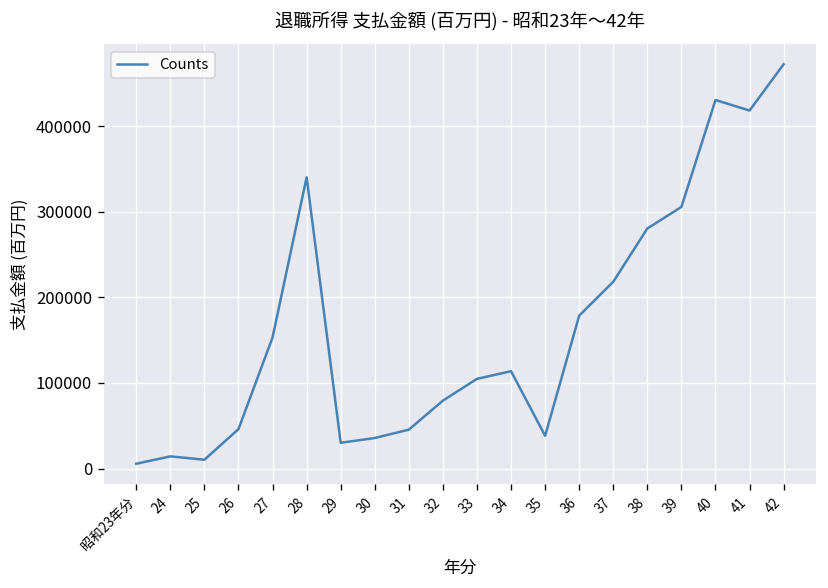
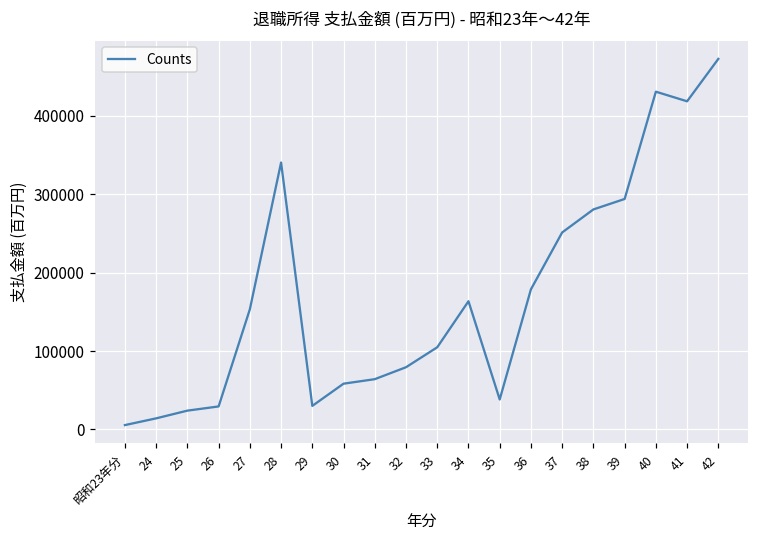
25: 10000 -> 20000
26: 50000 -> 30000
30: 40000 -> 60000
31: 50000 -> 60000
34: 110000 -> 160000
37: 220000 -> 250000
39: 310000 -> 290000
